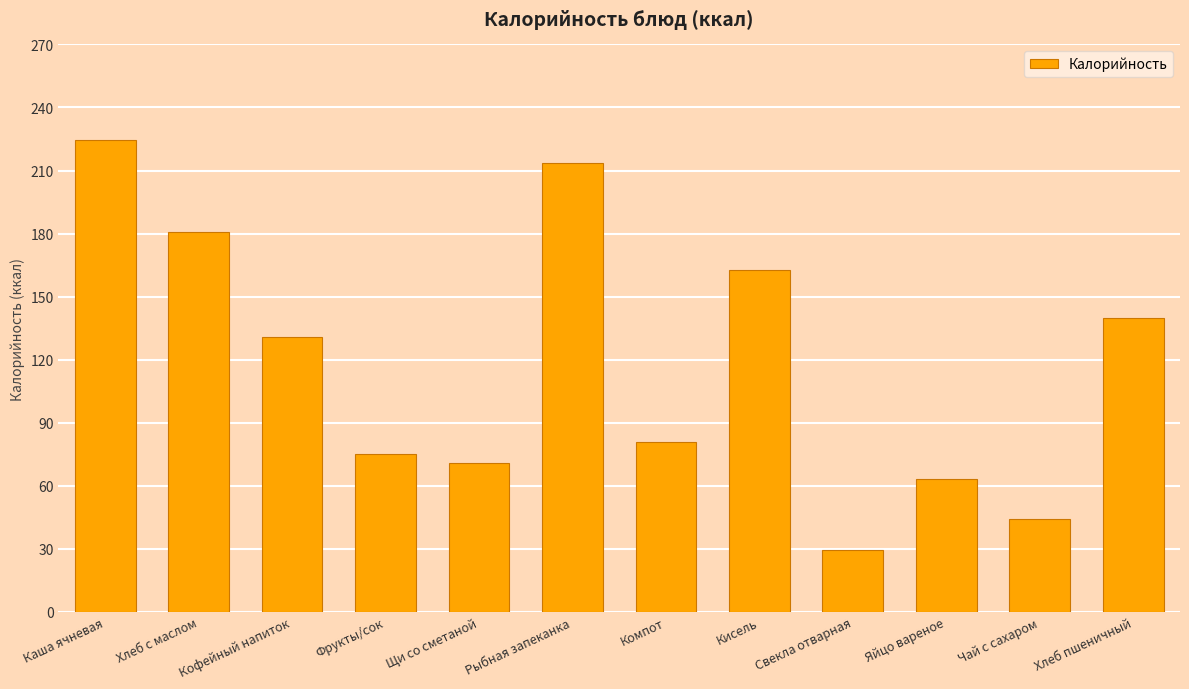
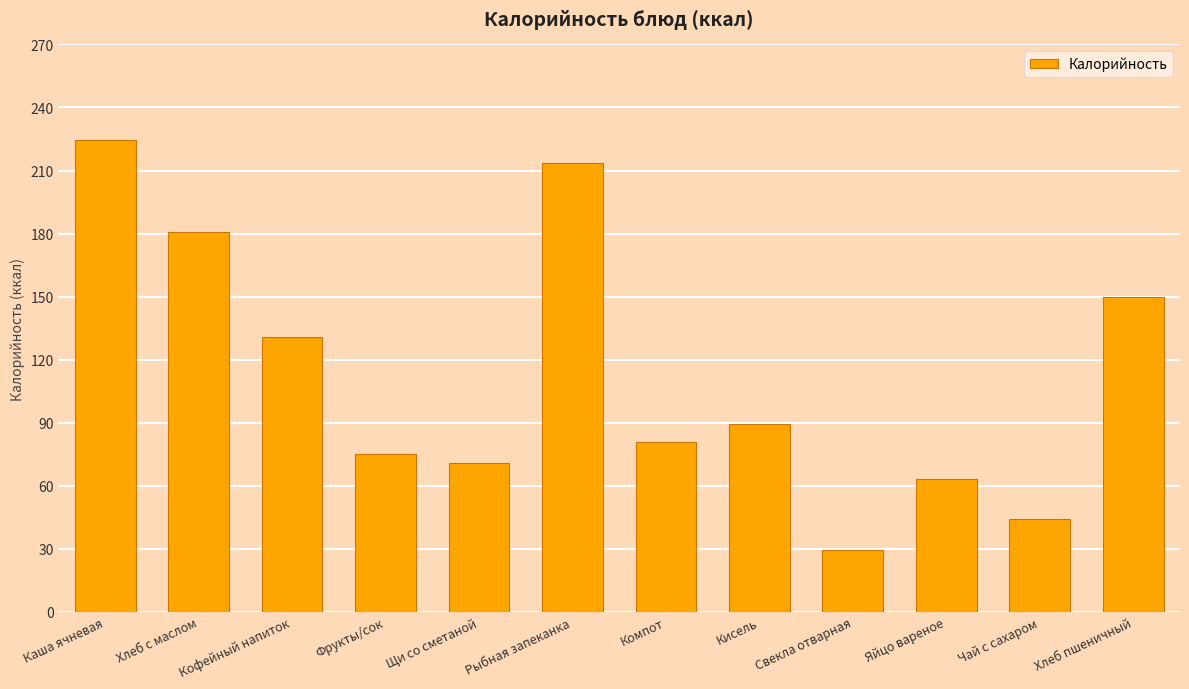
Кисель: 162 -> 89
Хлеб пшеничный: 140 -> 150
